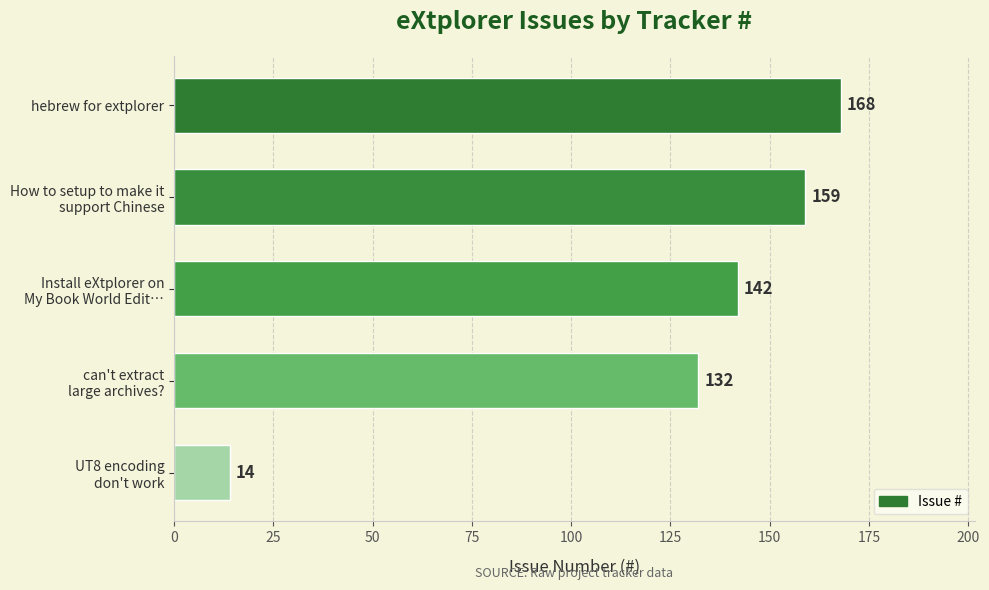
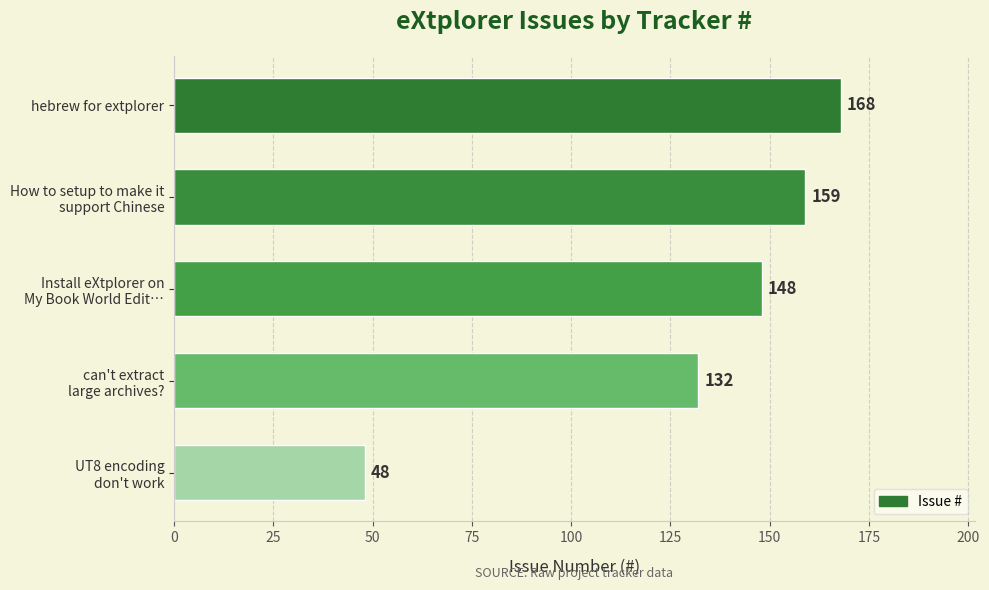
Install eXtplorer on My Book World Edit…: 142 -> 148
UT8 encoding don't work: 14 -> 48
